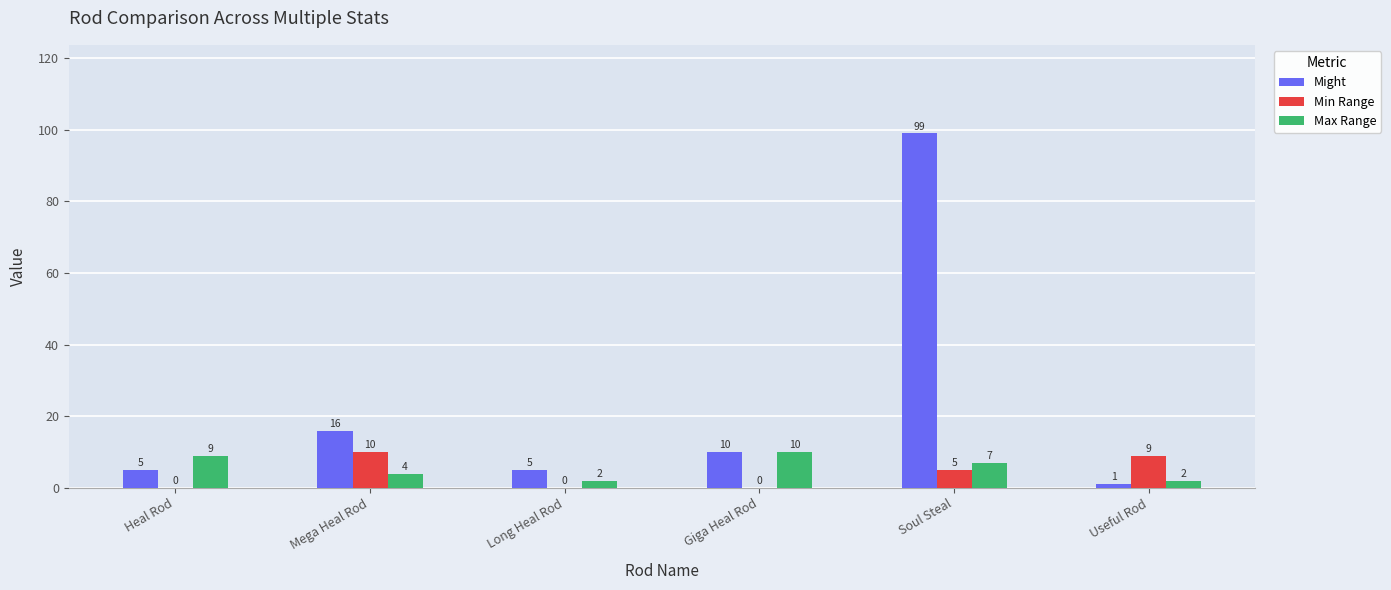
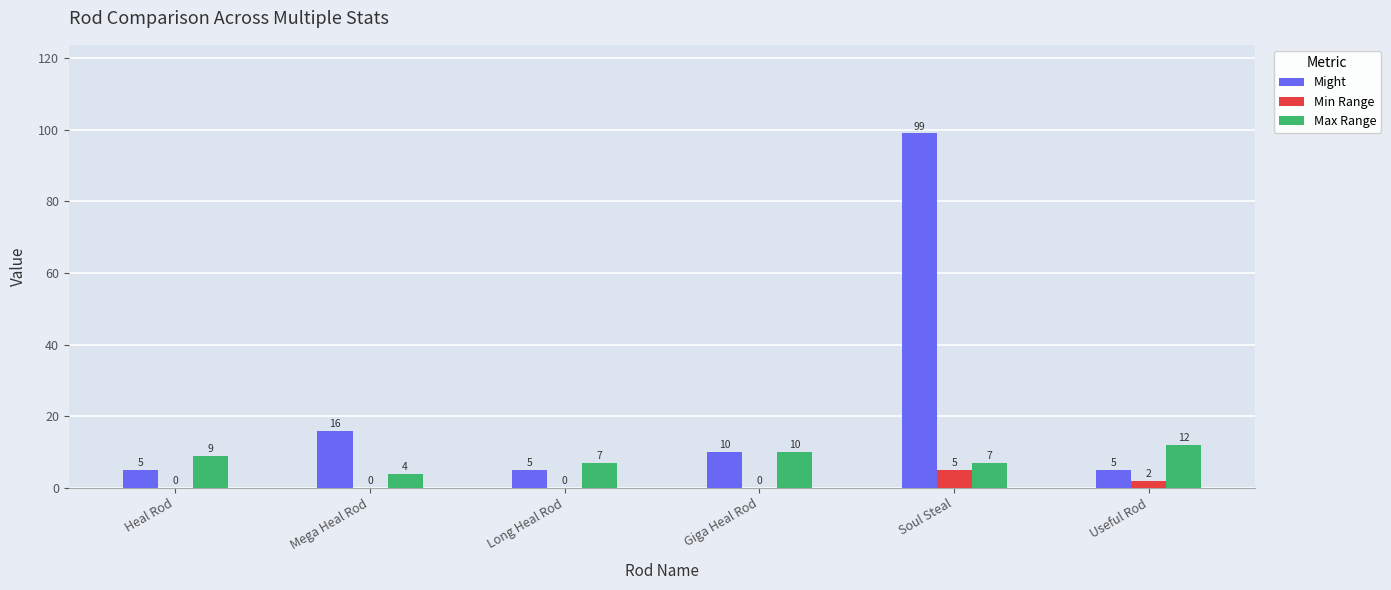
Min Range, Mega Heal Rod: 10 -> 0
Max Range, Long Heal Rod: 2 -> 7
Might, Useful Rod: 1 -> 5
Min Range, Useful Rod: 9 -> 2
Max Range, Useful Rod: 2 -> 12
